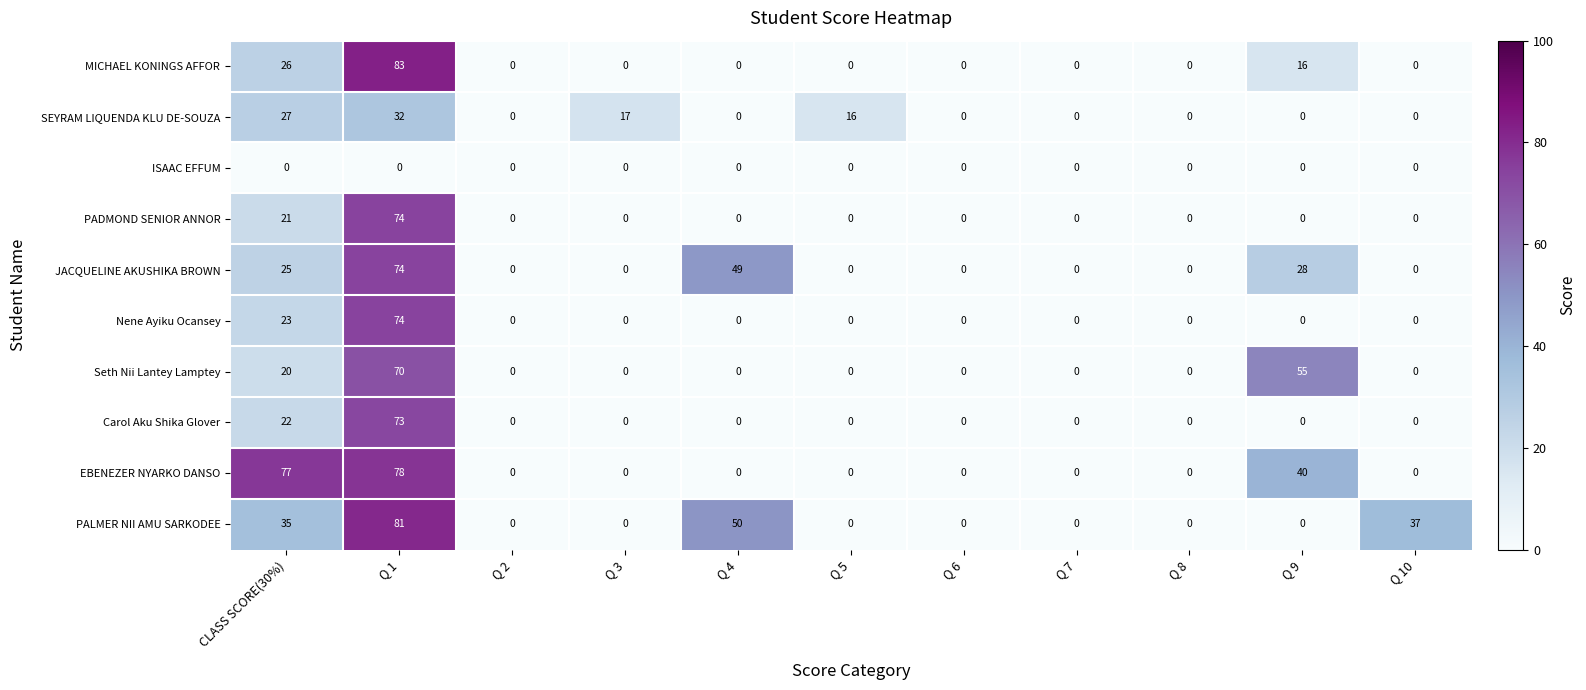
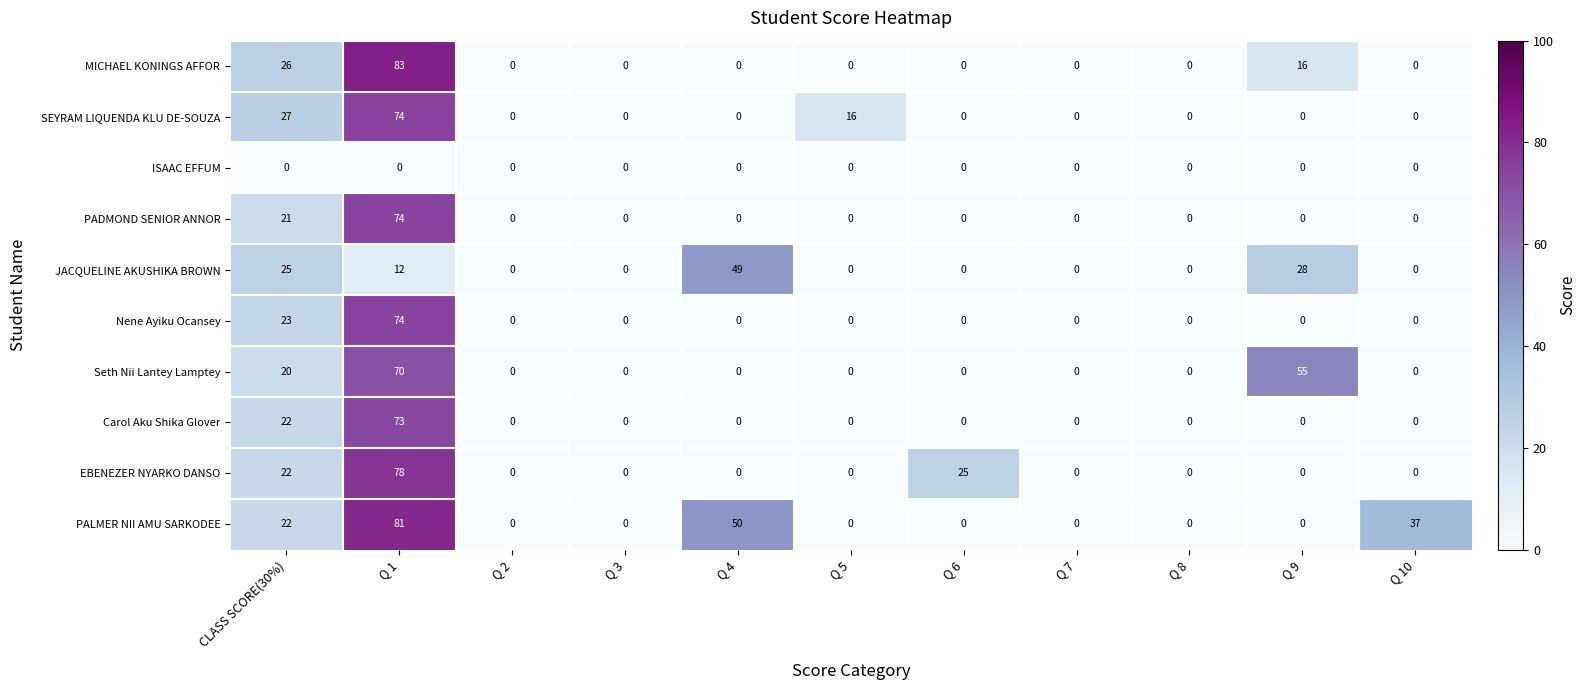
SEYRAM LIQUENDA KLU DE-SOUZA, Q 1: 32 -> 74
SEYRAM LIQUENDA KLU DE-SOUZA, Q 3: 17 -> 0
JACQUELINE AKUSHIKA BROWN, Q 1: 74 -> 12
EBENEZER NYARKO DANSO, CLASS SCORE(30%): 77 -> 22
EBENEZER NYARKO DANSO, Q 6: 0 -> 25
EBENEZER NYARKO DANSO, Q 9: 40 -> 0
PALMER NII AMU SARKODEE, CLASS SCORE(30%): 35 -> 22
